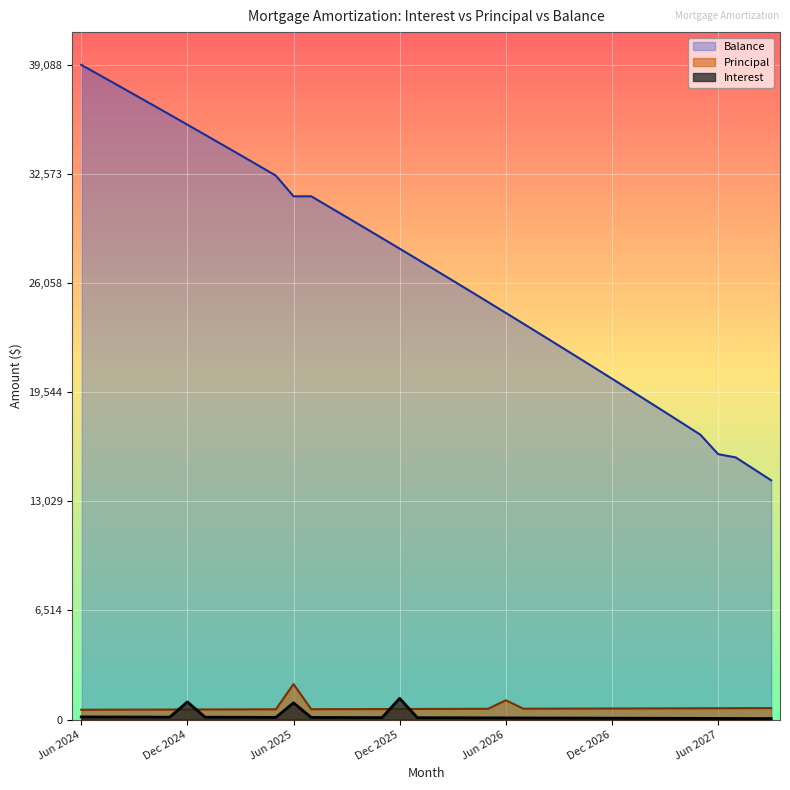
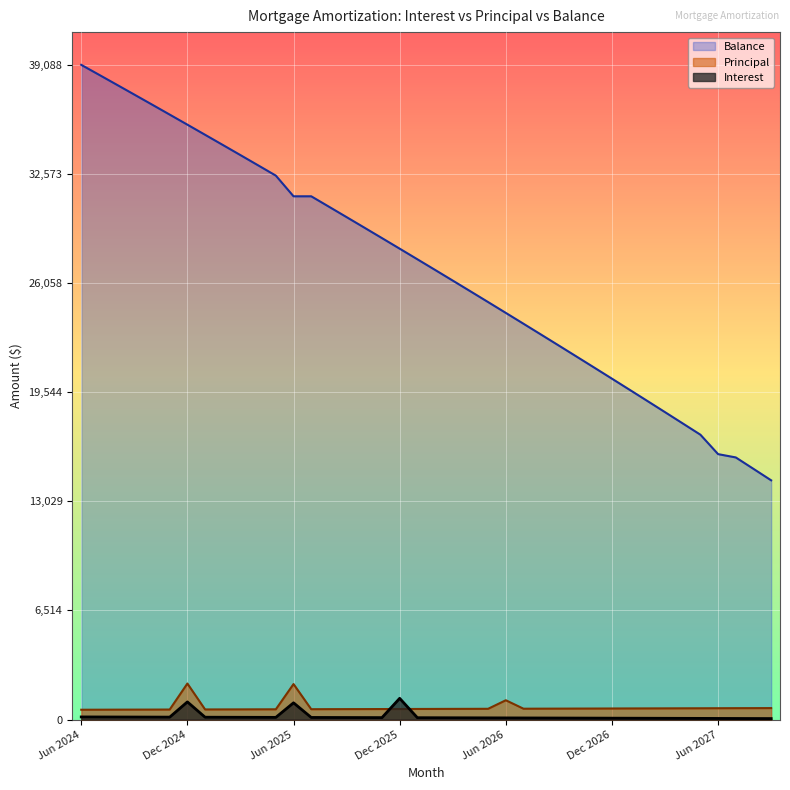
Principal, Dec 2024: 600 -> 2,200
